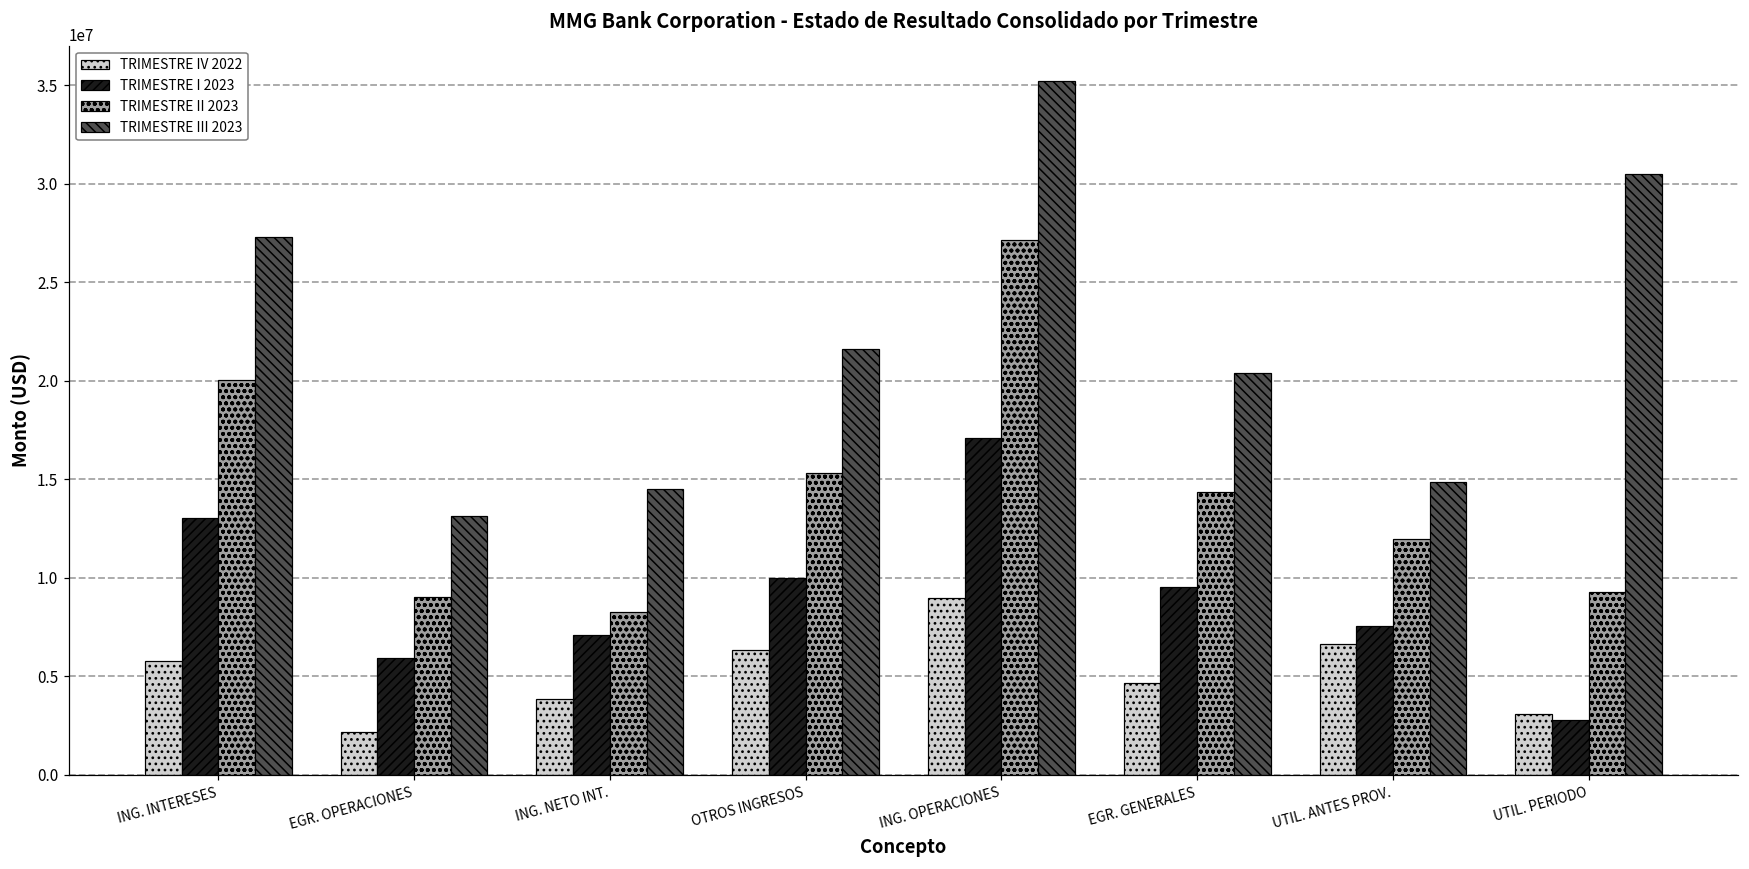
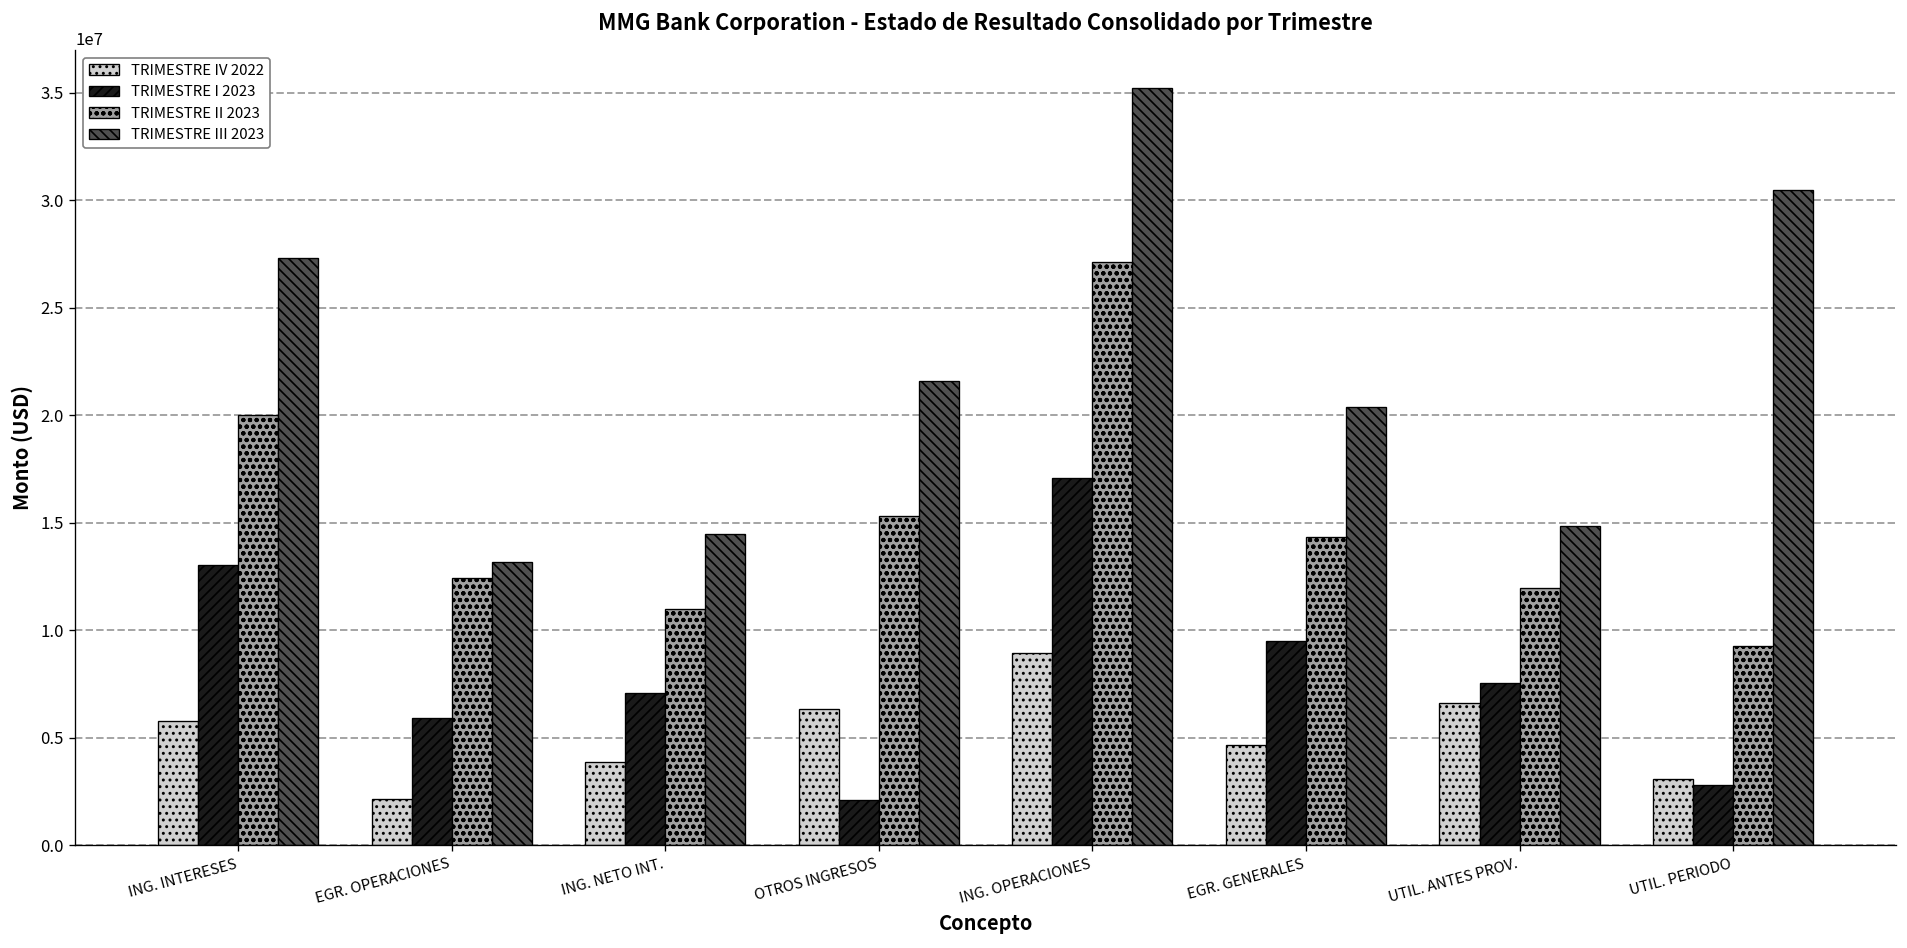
TRIMESTRE II 2023, EGR. OPERACIONES: 9000000 -> 12500000
TRIMESTRE II 2023, ING. NETO INT.: 8300000 -> 11000000
TRIMESTRE I 2023, OTROS INGRESOS: 10000000 -> 2100000
